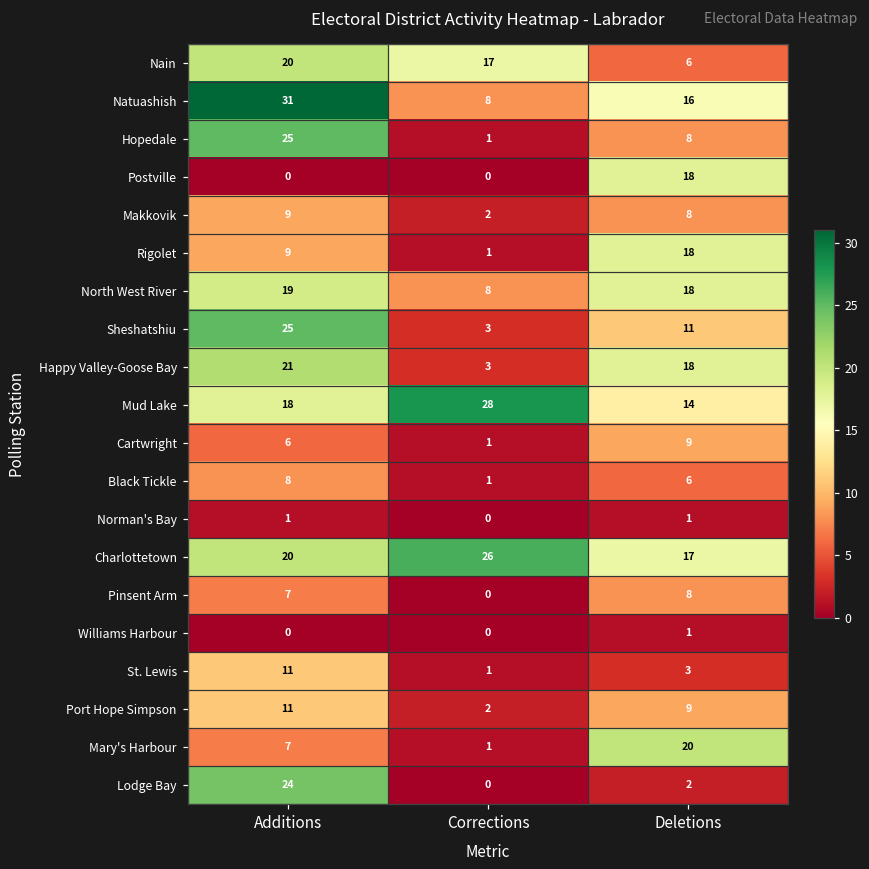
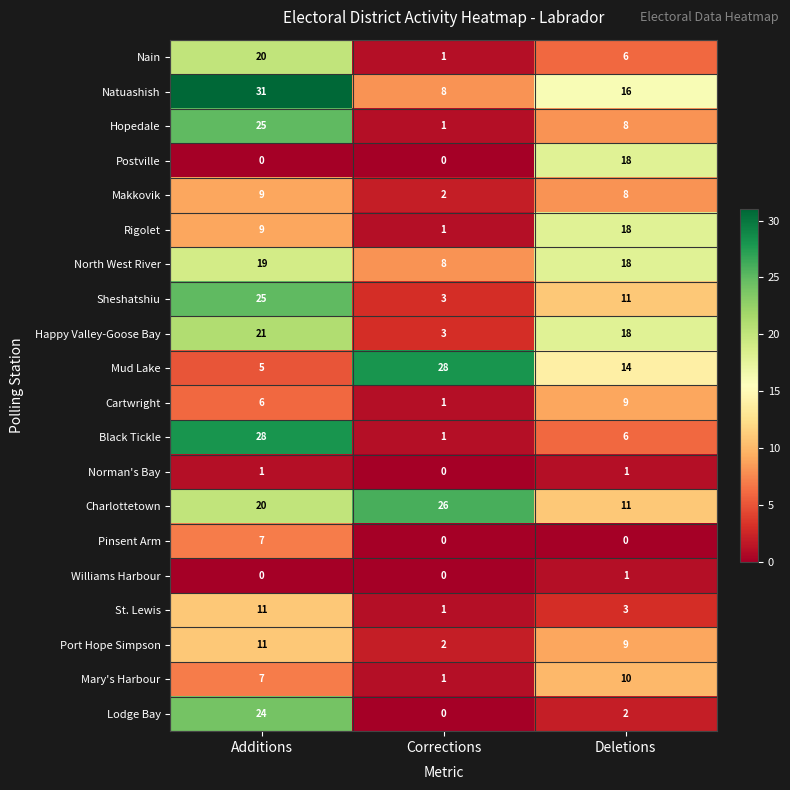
Nain, Corrections: 17 -> 1
Mud Lake, Additions: 18 -> 5
Black Tickle, Additions: 8 -> 28
Charlottetown, Deletions: 17 -> 11
Pinsent Arm, Deletions: 8 -> 0
Mary's Harbour, Deletions: 20 -> 10
